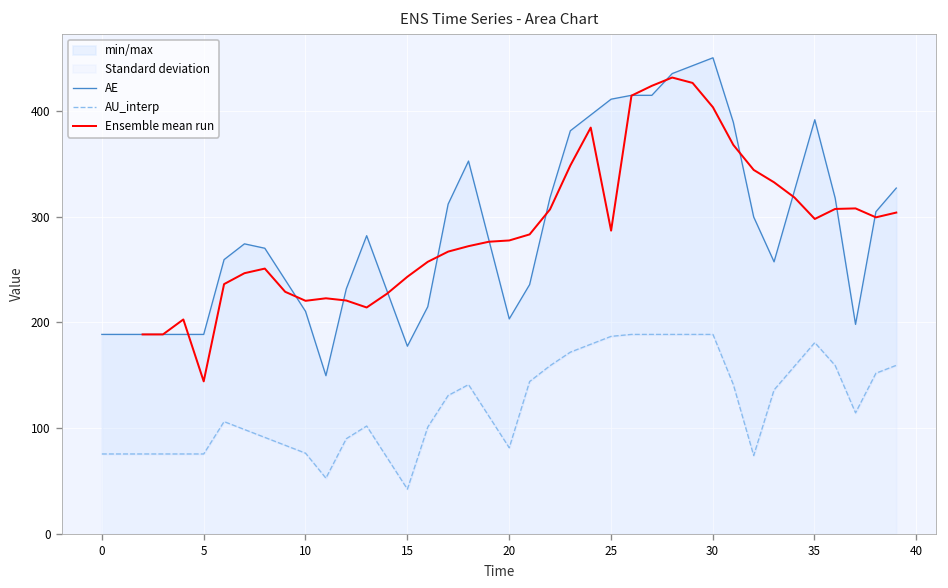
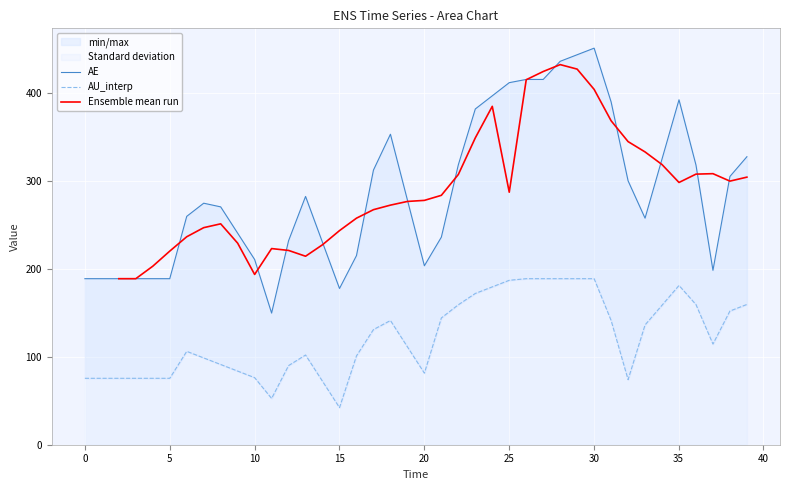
Ensemble mean run, 5: 140 -> 220
Ensemble mean run, 10: 220 -> 190
